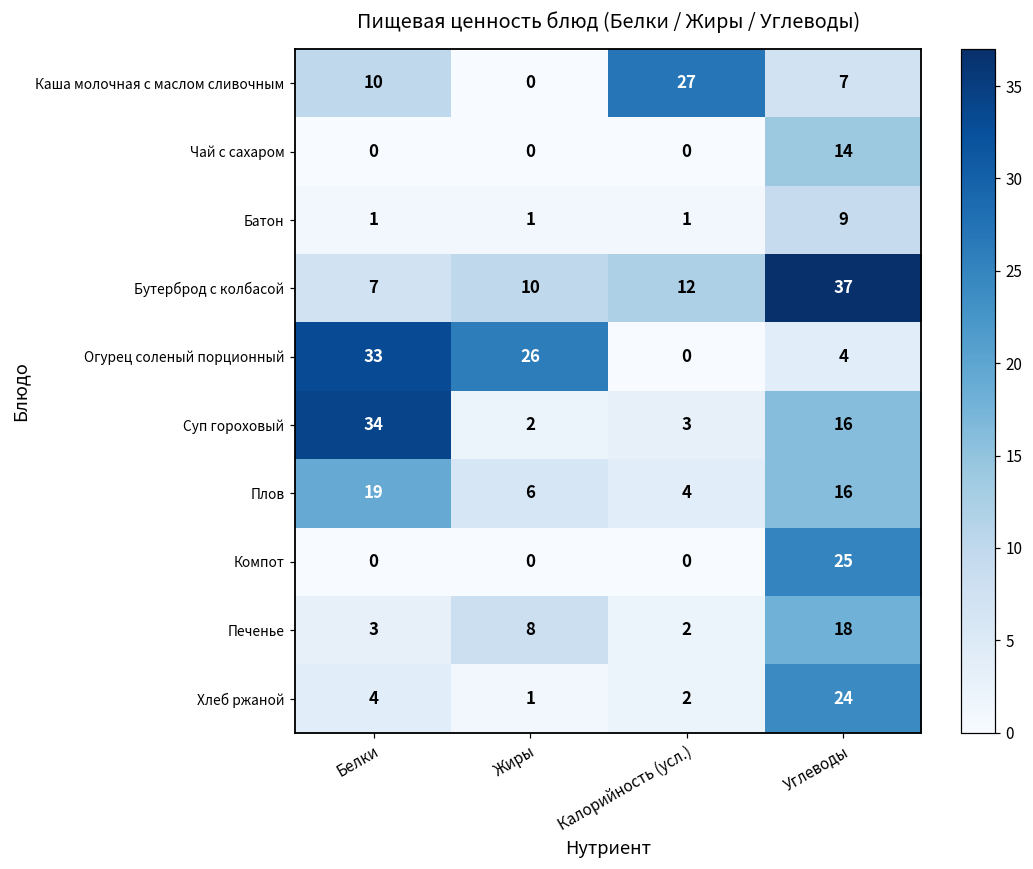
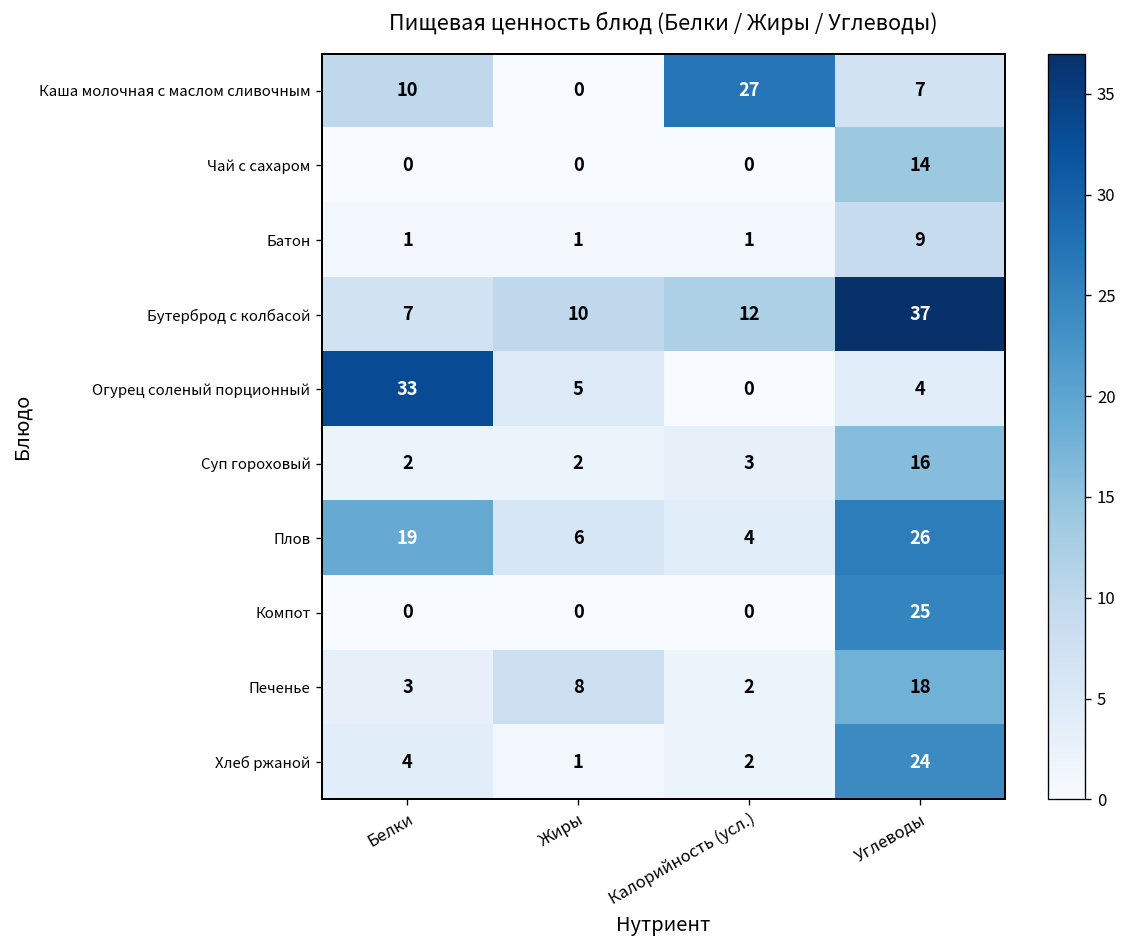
Огурец соленый порционный, Жиры: 26 -> 5
Суп гороховый, Белки: 34 -> 2
Плов, Углеводы: 16 -> 26
